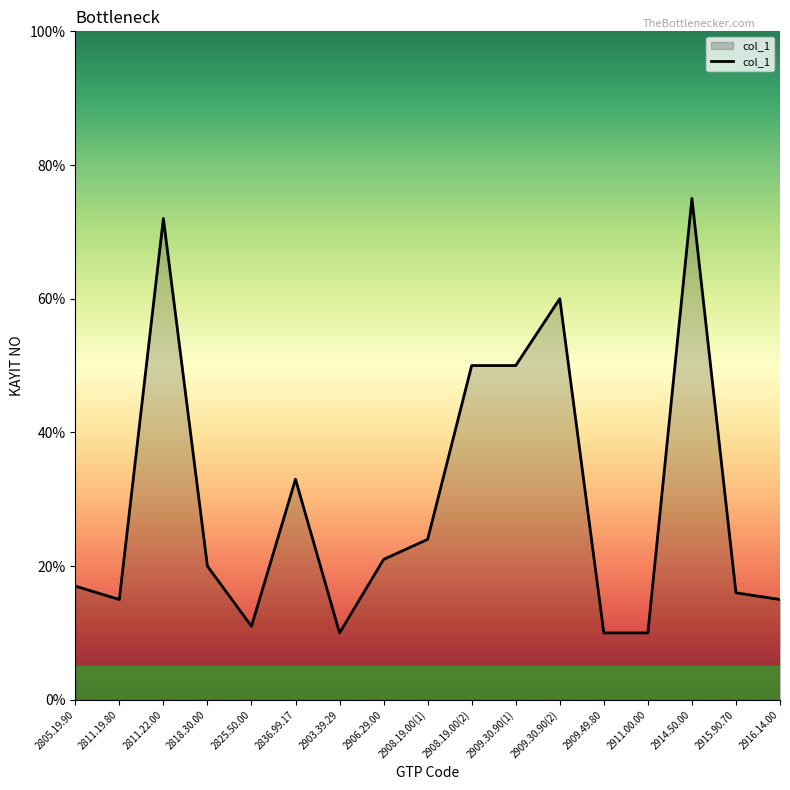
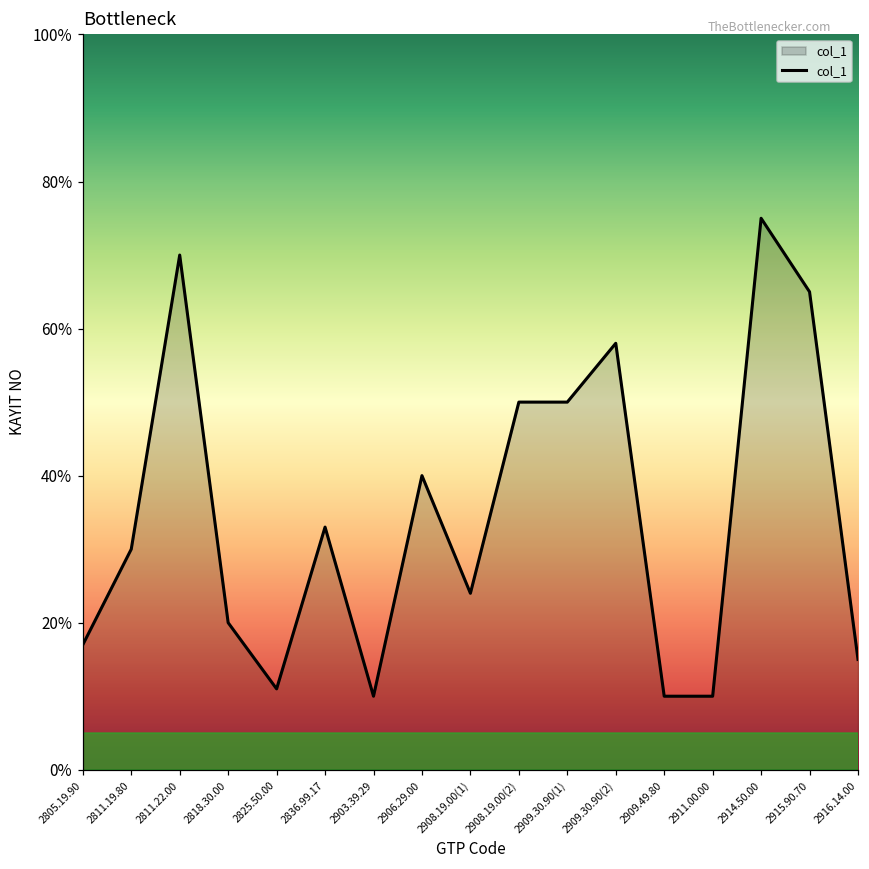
2811.19.80: 15% -> 30%
2811.22.00: 72% -> 70%
2906.29.00: 21% -> 40%
2909.30.90(2): 60% -> 58%
2915.90.70: 16% -> 65%
